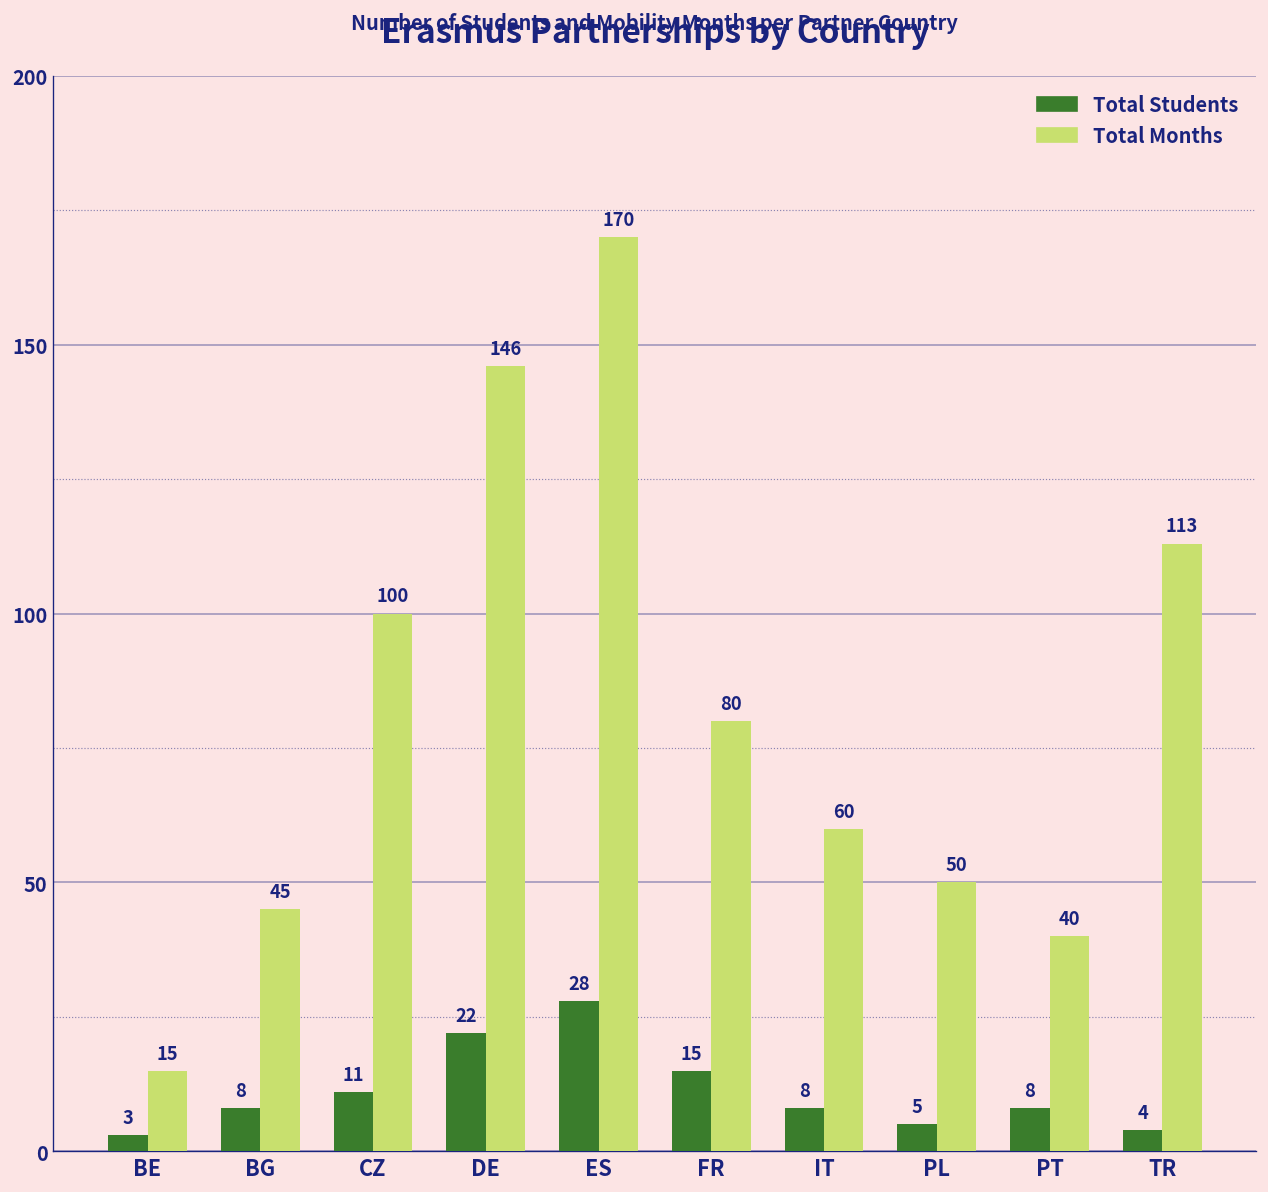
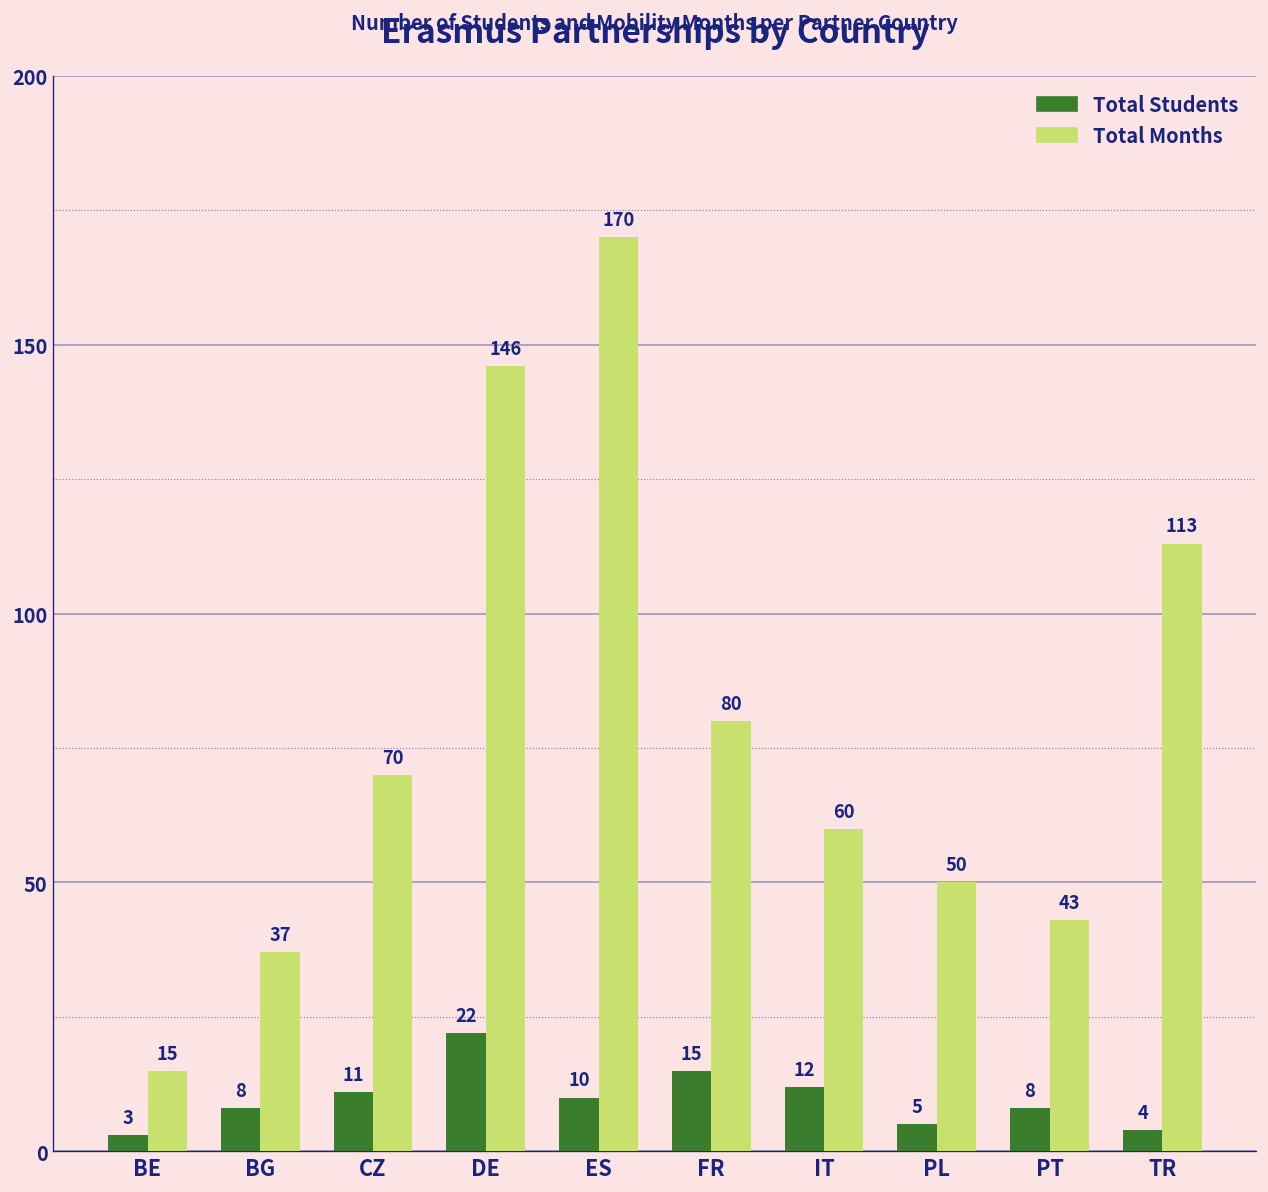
Total Months, BG: 45 -> 37
Total Months, CZ: 100 -> 70
Total Students, ES: 28 -> 10
Total Students, IT: 8 -> 12
Total Months, PT: 40 -> 43
